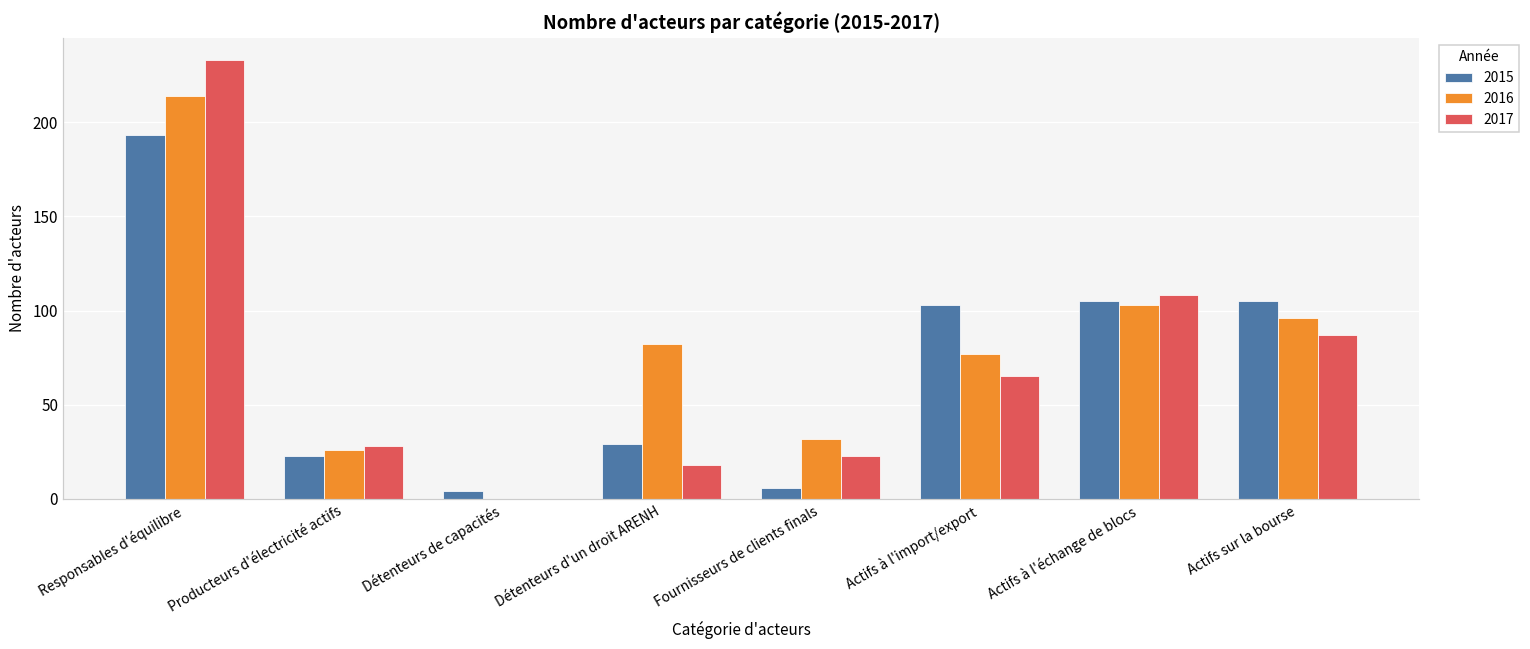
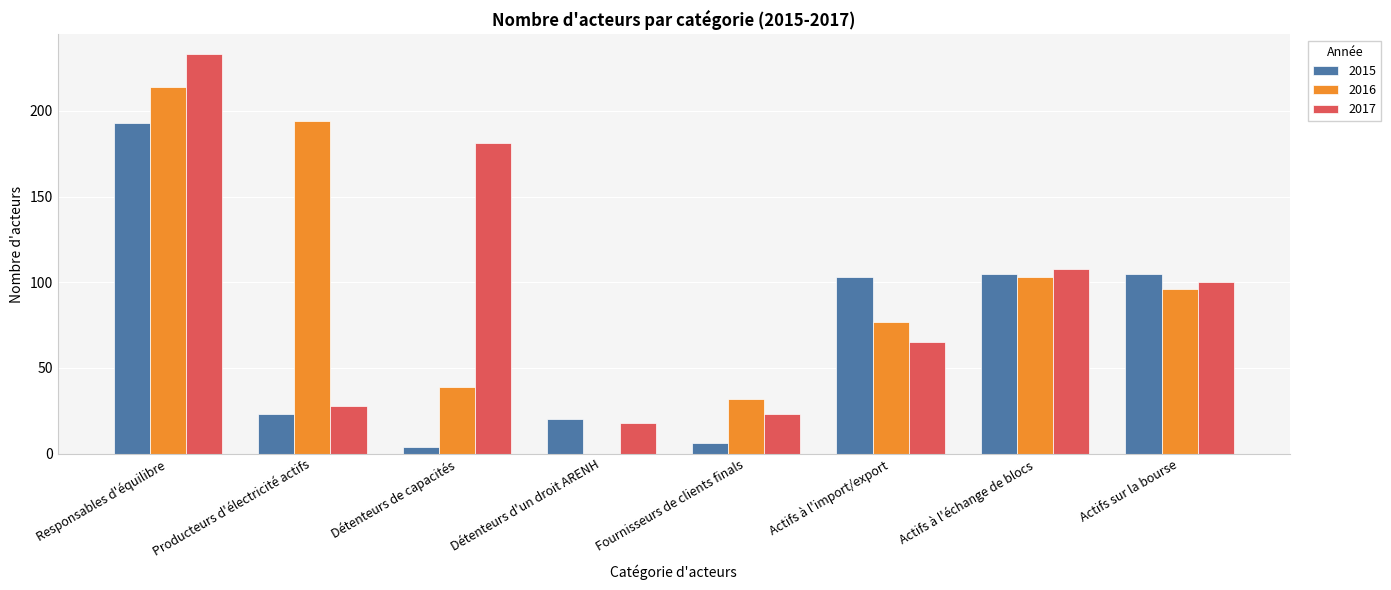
2016, Producteurs d'électricité actifs: 26 -> 194
2016, Détenteurs de capacités: 0 -> 39
2017, Détenteurs de capacités: 0 -> 181
2015, Détenteurs d'un droit ARENH: 29 -> 20
2016, Détenteurs d'un droit ARENH: 82 -> 0
2017, Actifs sur la bourse: 87 -> 100
